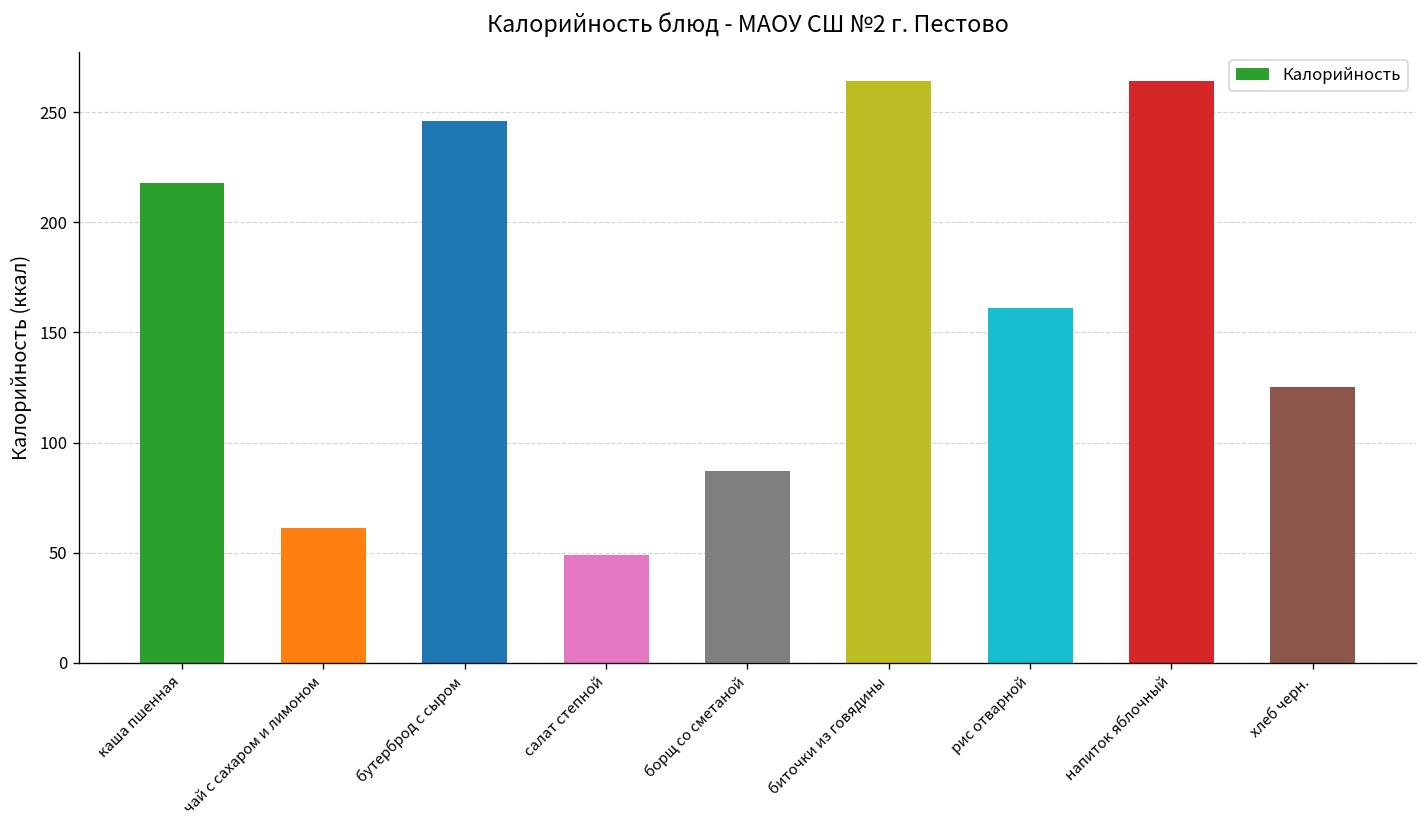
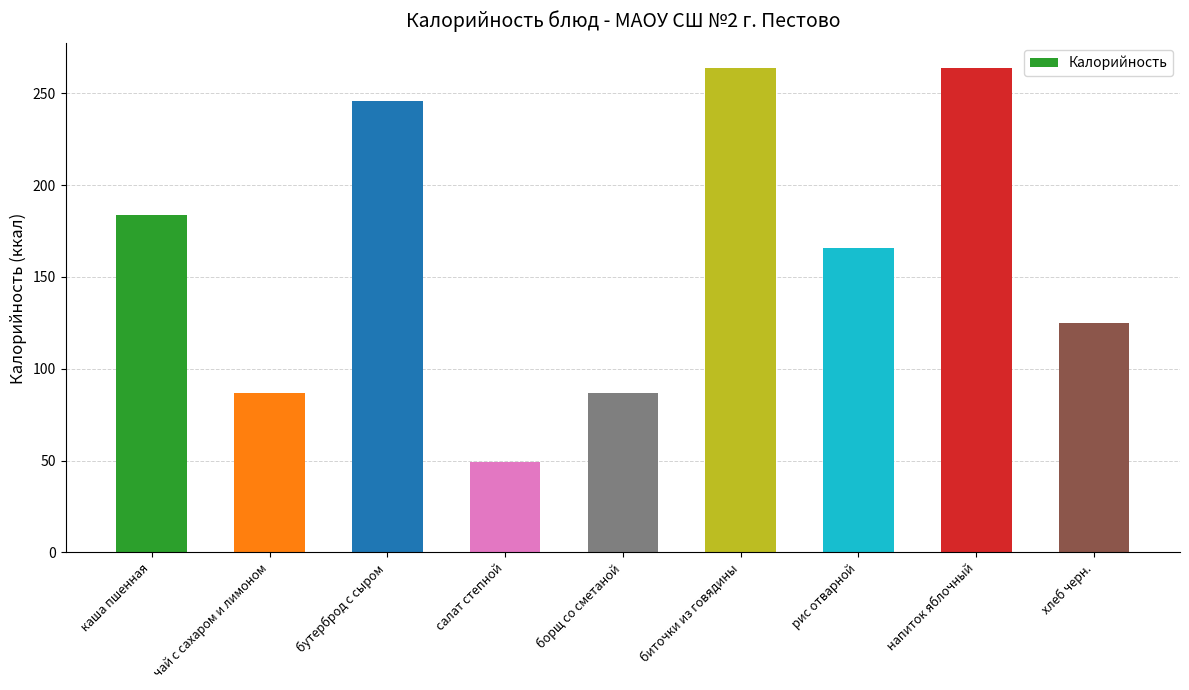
каша пшенная: 218 -> 184
чай с сахаром и лимоном: 61 -> 87
рис отварной: 161 -> 166
